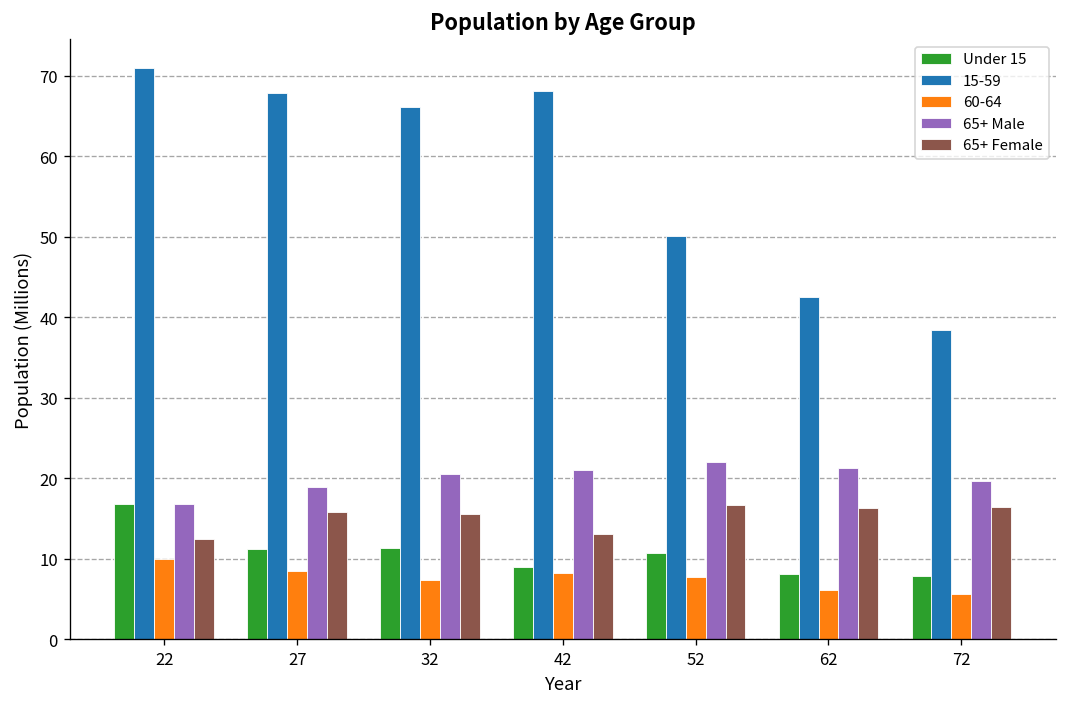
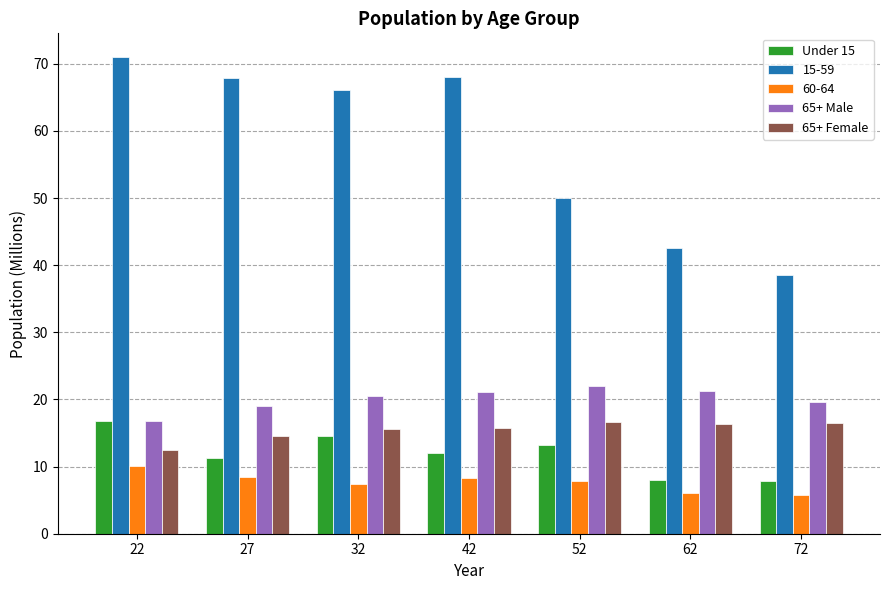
65+ Female, 27: 16 -> 14
Under 15, 32: 11 -> 15
Under 15, 42: 9 -> 12
65+ Female, 42: 13 -> 16
Under 15, 52: 11 -> 13
